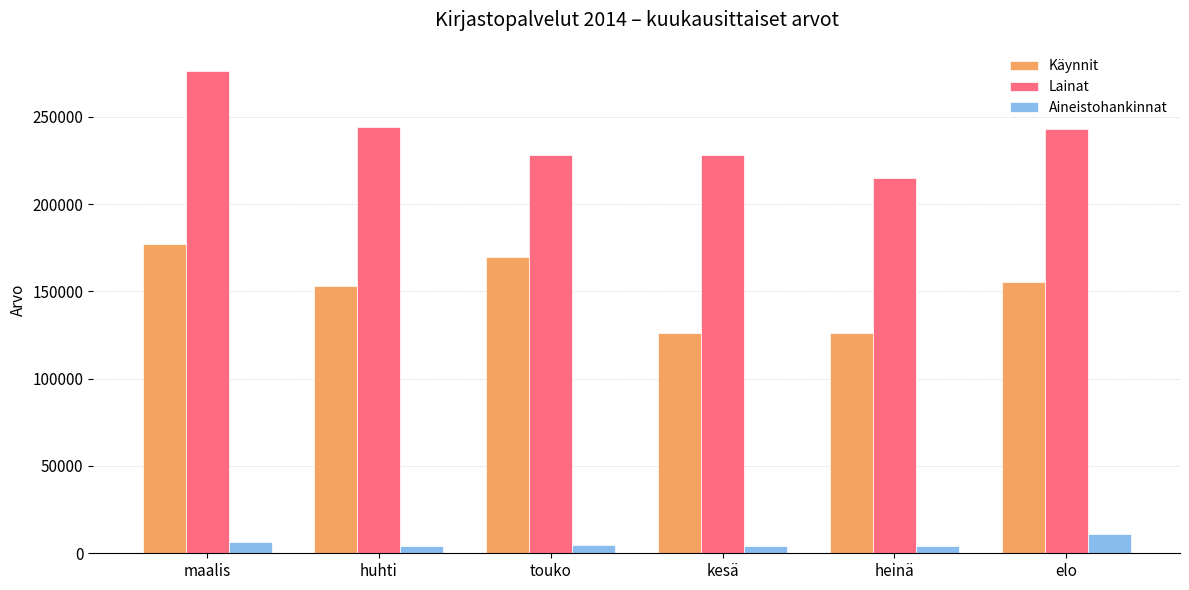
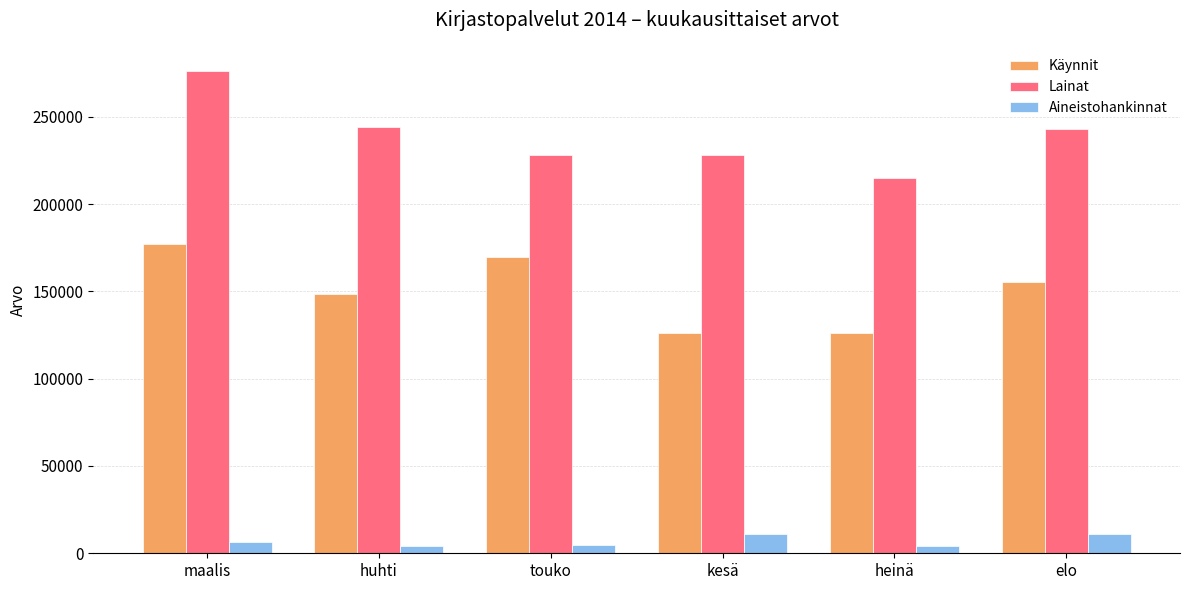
Käynnit, huhti: 153000 -> 148000
Aineistohankinnat, kesä: 4000 -> 11000
